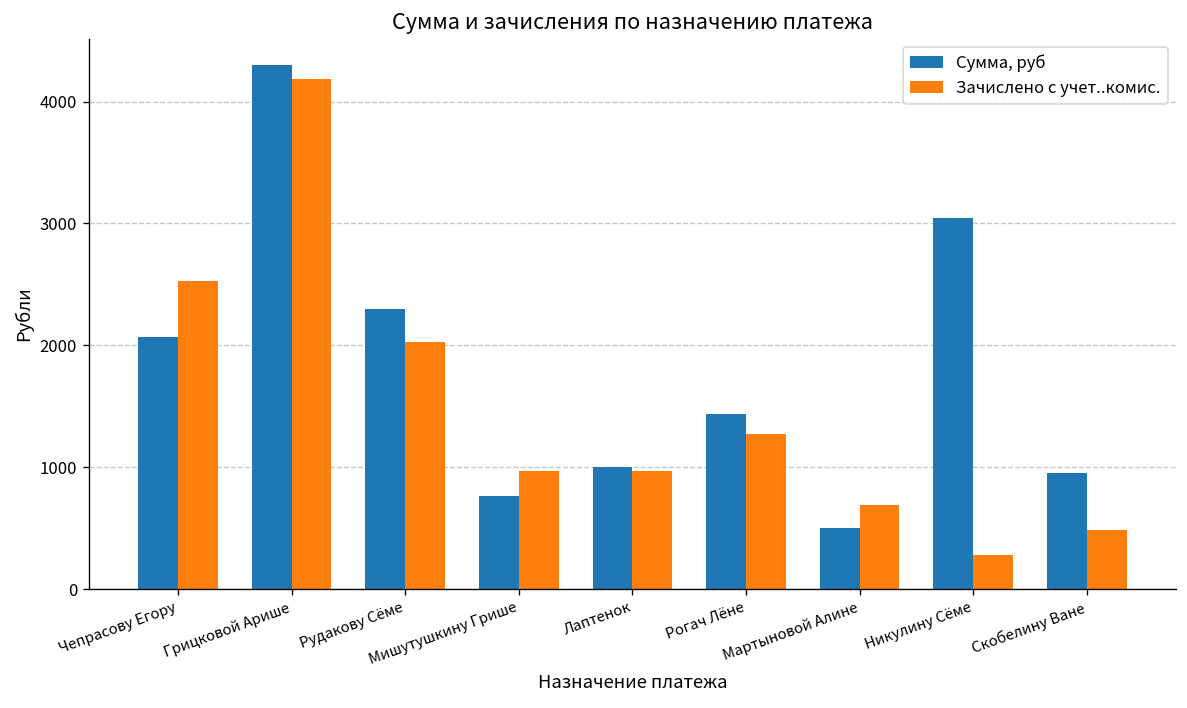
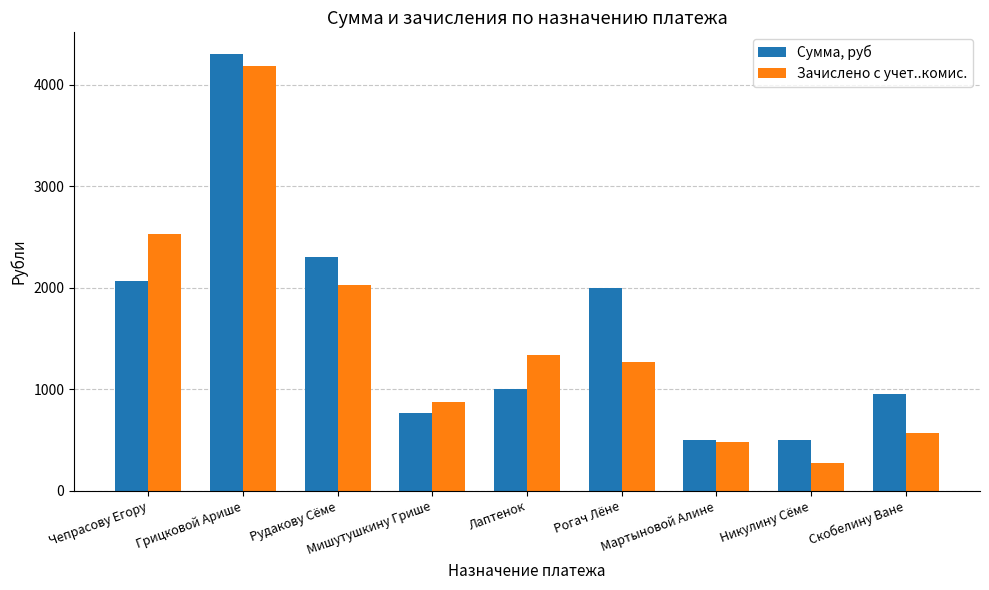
Зачислено с учет..комис., Мишутушкину Грише: 970 -> 880
Зачислено с учет..комис., Лаптенок: 970 -> 1340
Сумма, руб, Рогач Лёне: 1440 -> 2000
Зачислено с учет..комис., Мартыновой Алине: 690 -> 490
Сумма, руб, Никулину Сёме: 3050 -> 500
Зачислено с учет..комис., Скобелину Ване: 490 -> 570
